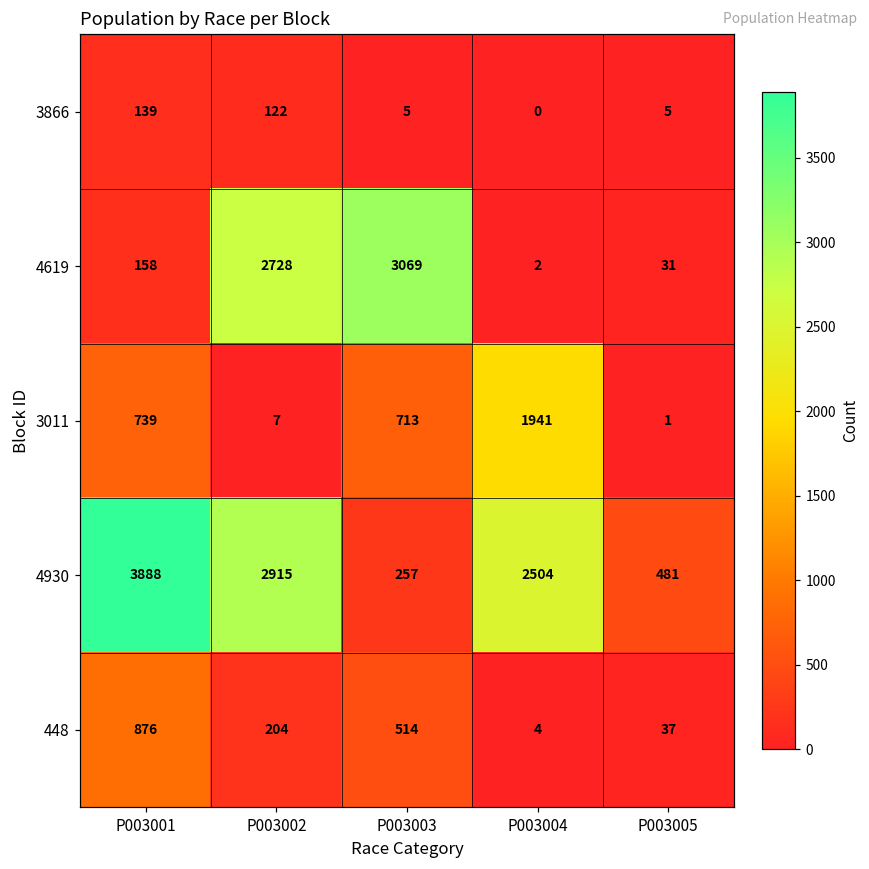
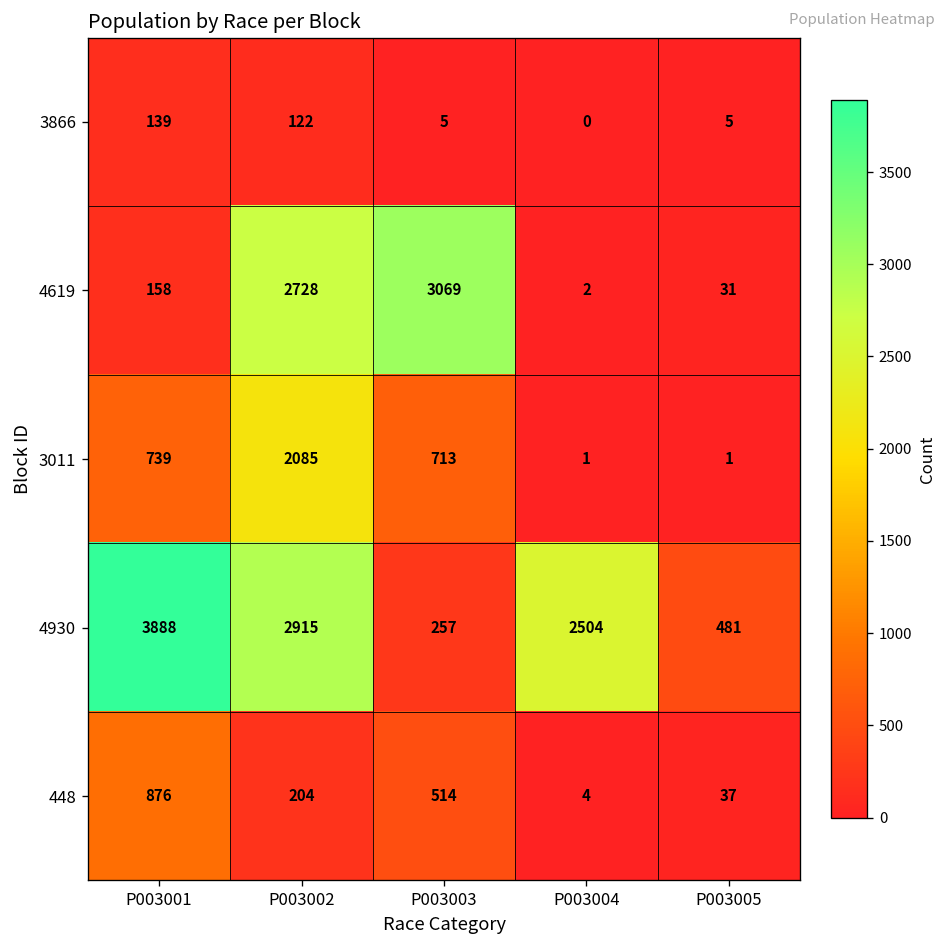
3011, P003002: 7 -> 2085
3011, P003004: 1941 -> 1
